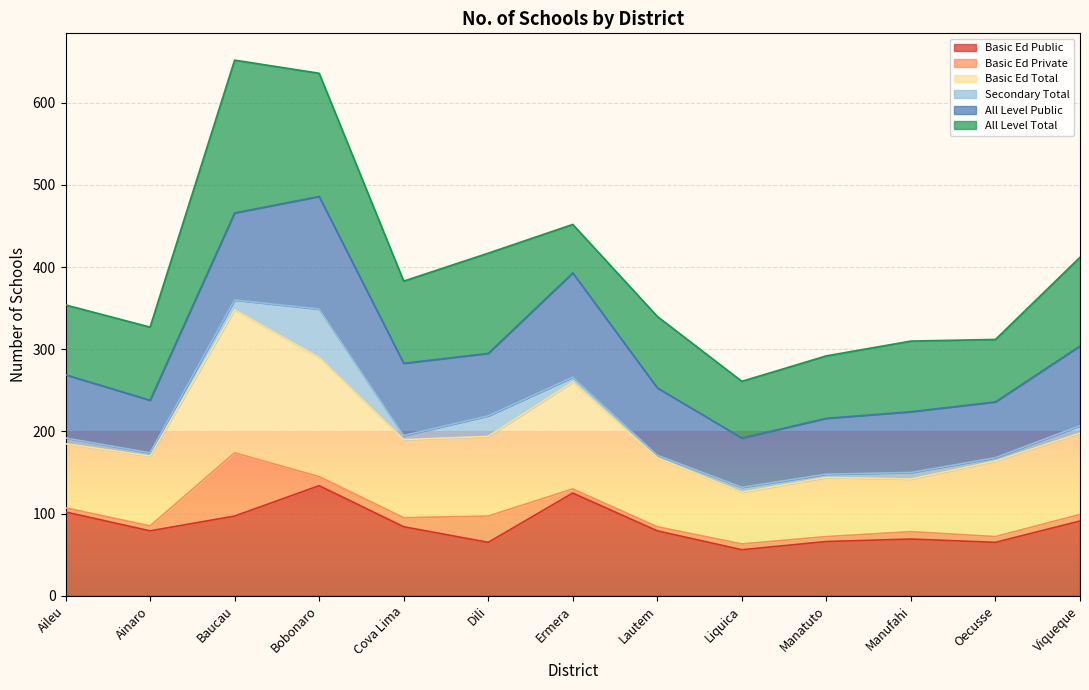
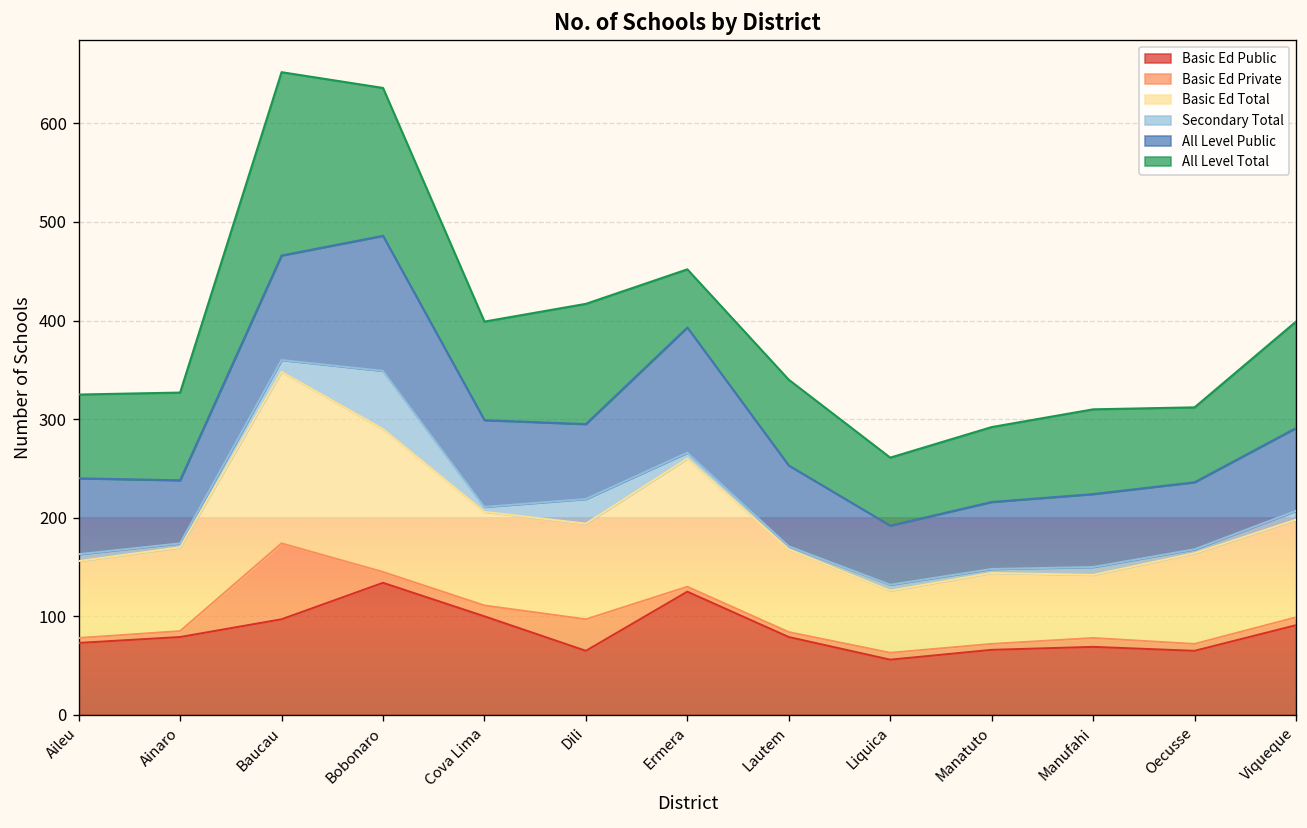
Basic Ed Public, Aileu: 100 -> 70
Basic Ed Public, Cova Lima: 80 -> 100
All Level Public, Viqueque: 100 -> 80
